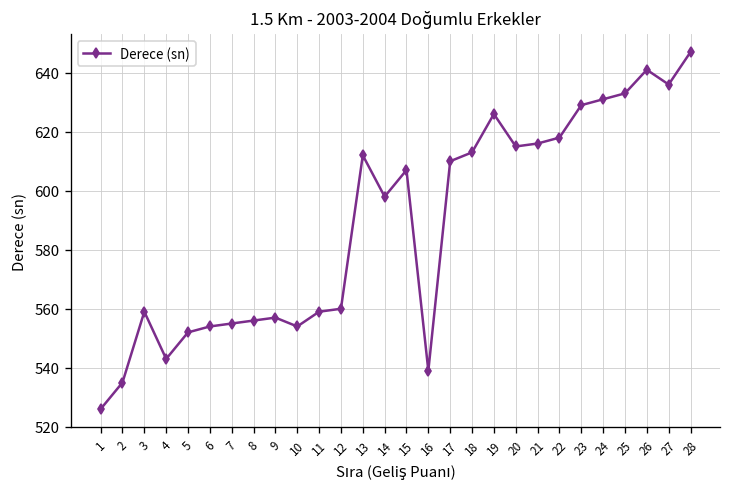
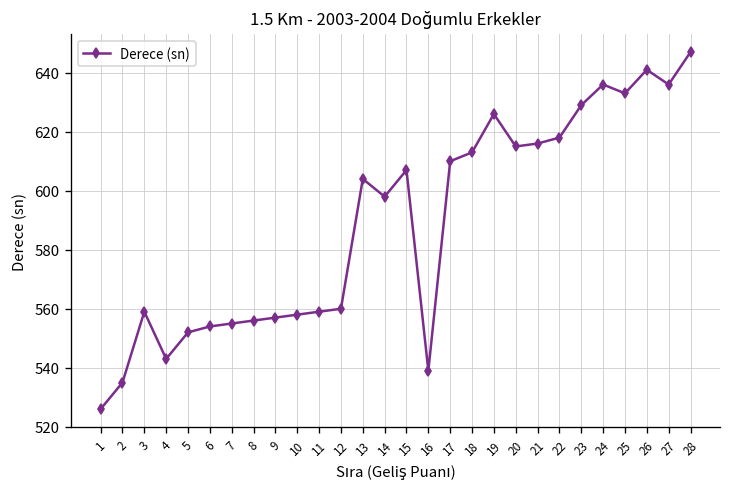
10: 554 -> 558
13: 612 -> 604
24: 631 -> 636
